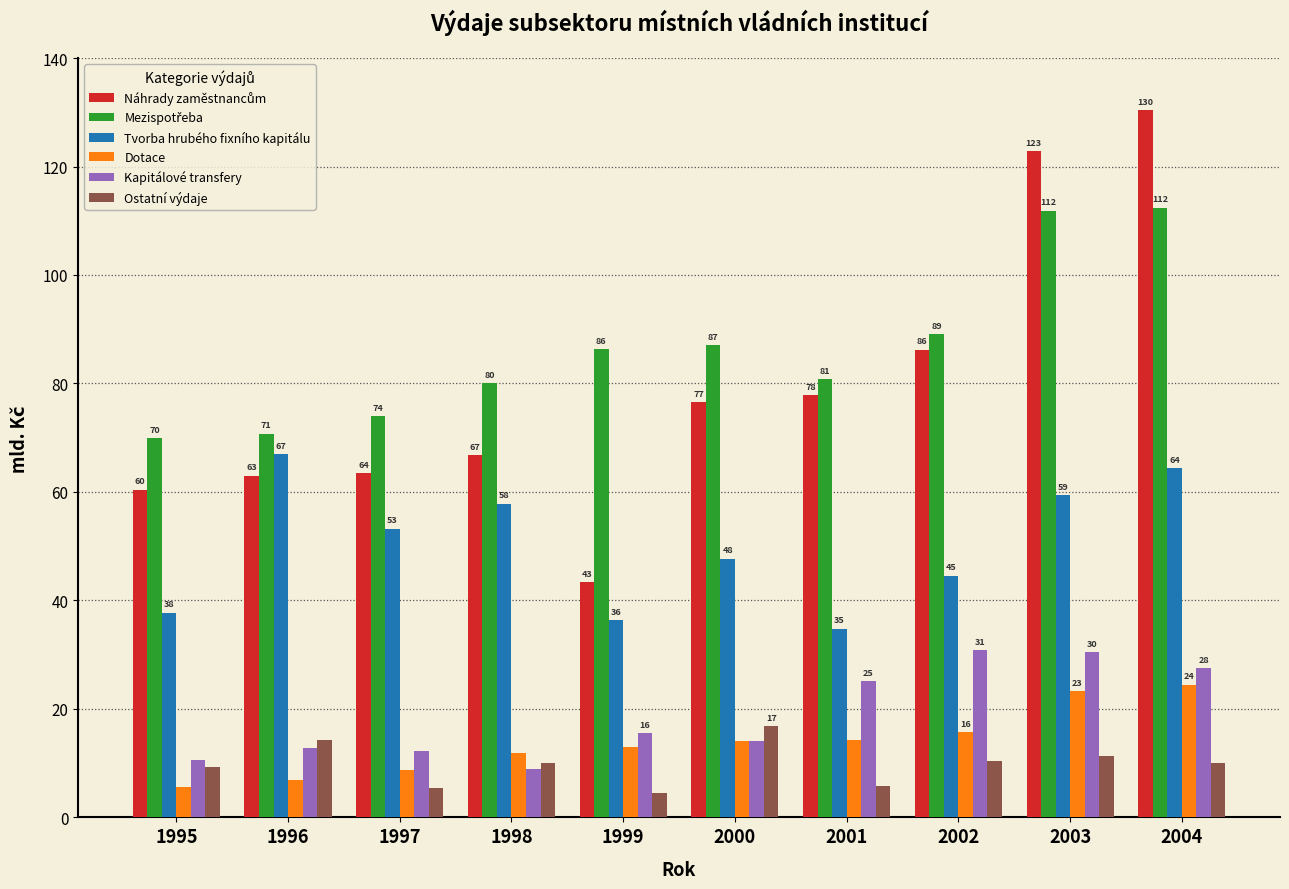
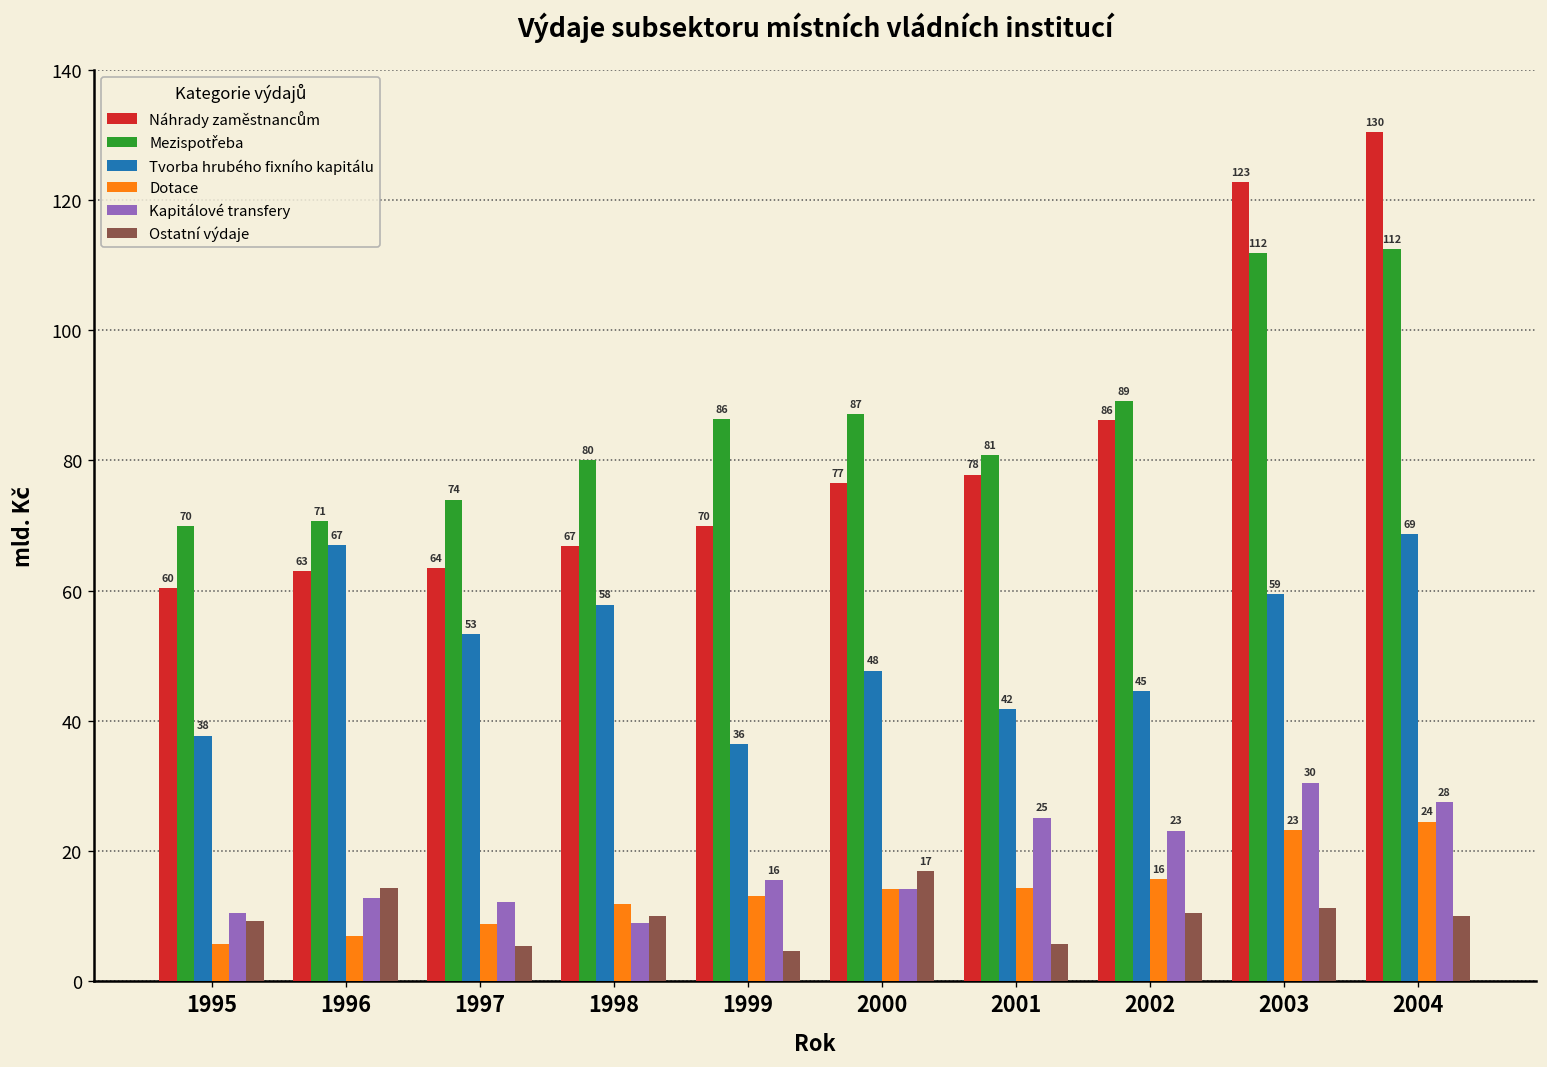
Náhrady zaměstnancům, 1999: 43 -> 70
Tvorba hrubého fixního kapitálu, 2001: 35 -> 42
Kapitálové transfery, 2002: 31 -> 23
Tvorba hrubého fixního kapitálu, 2004: 64 -> 69
